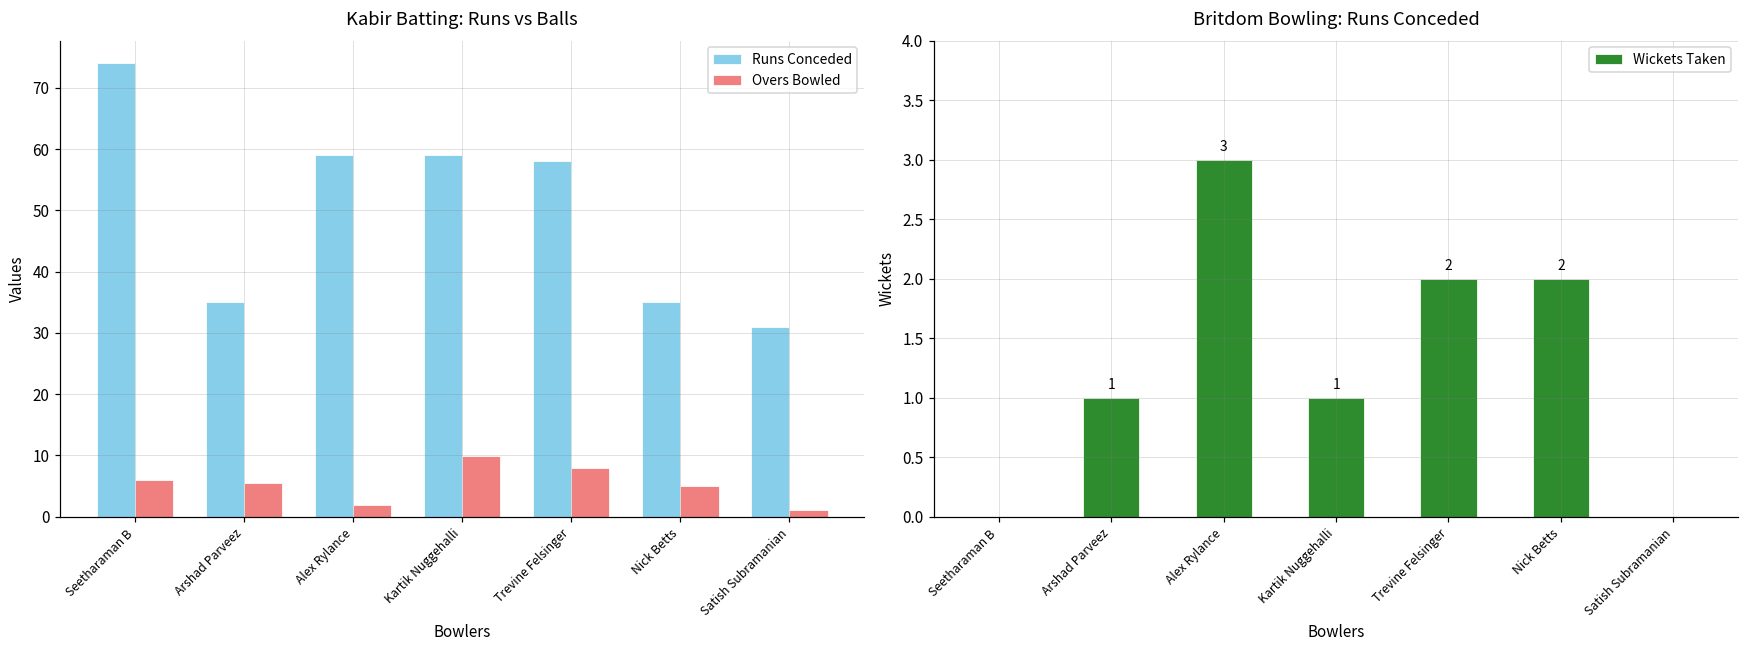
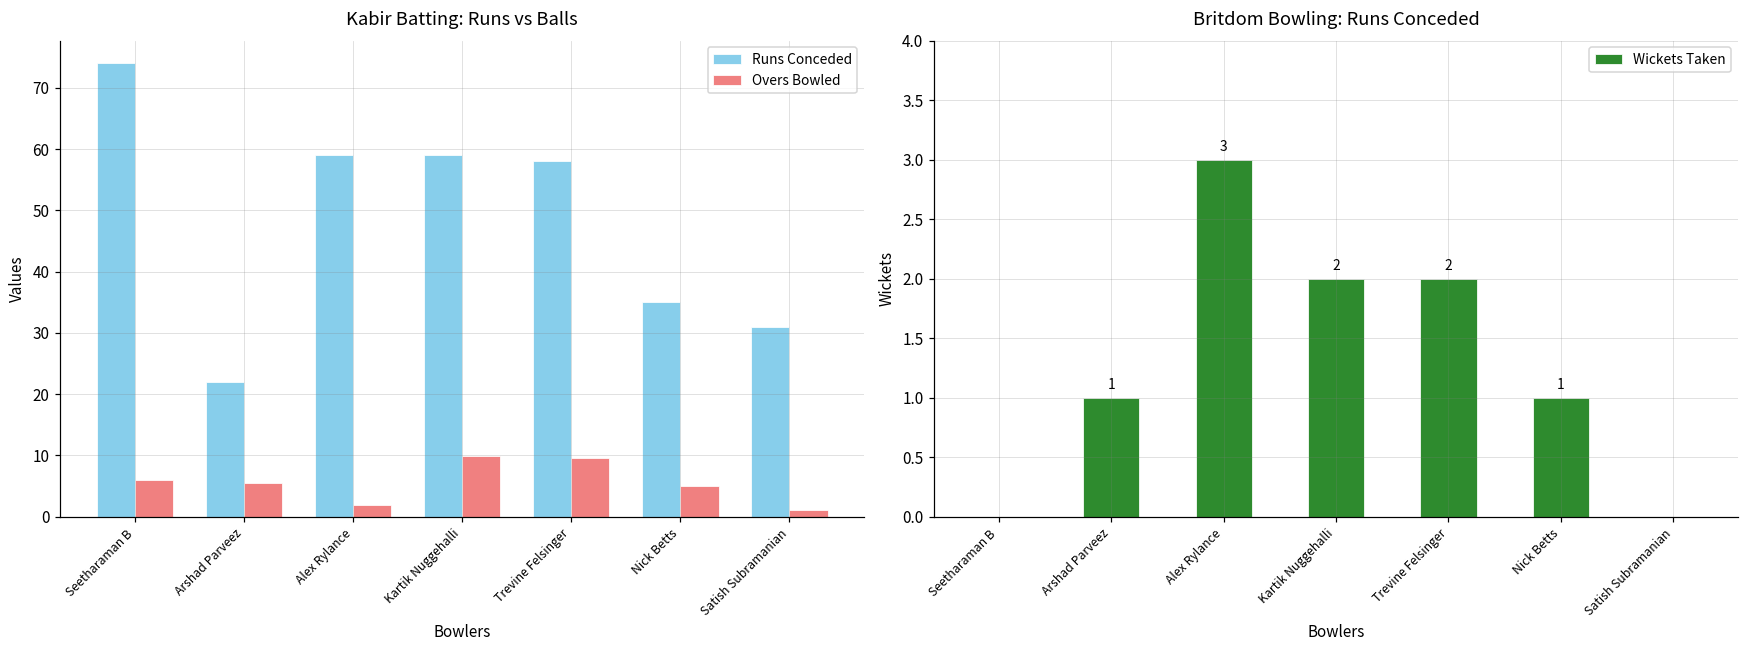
Kabir Batting: Runs vs Balls, Runs Conceded, Arshad Parveez: 35 -> 22
Kabir Batting: Runs vs Balls, Overs Bowled, Trevine Felsinger: 8 -> 10
Britdom Bowling: Runs Conceded, Kartik Nuggehalli: 1 -> 2
Britdom Bowling: Runs Conceded, Nick Betts: 2 -> 1
